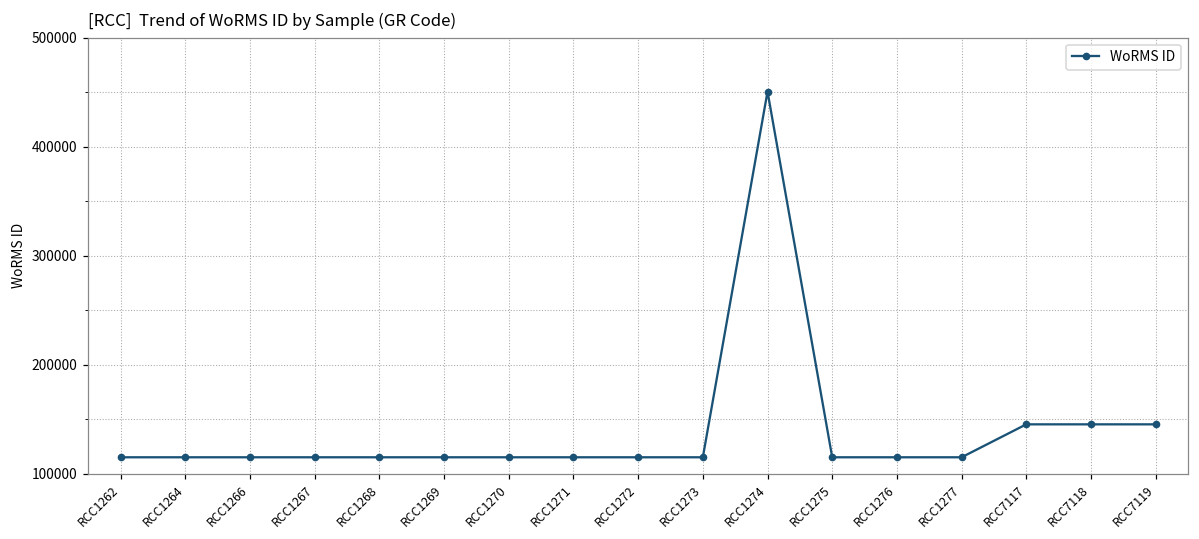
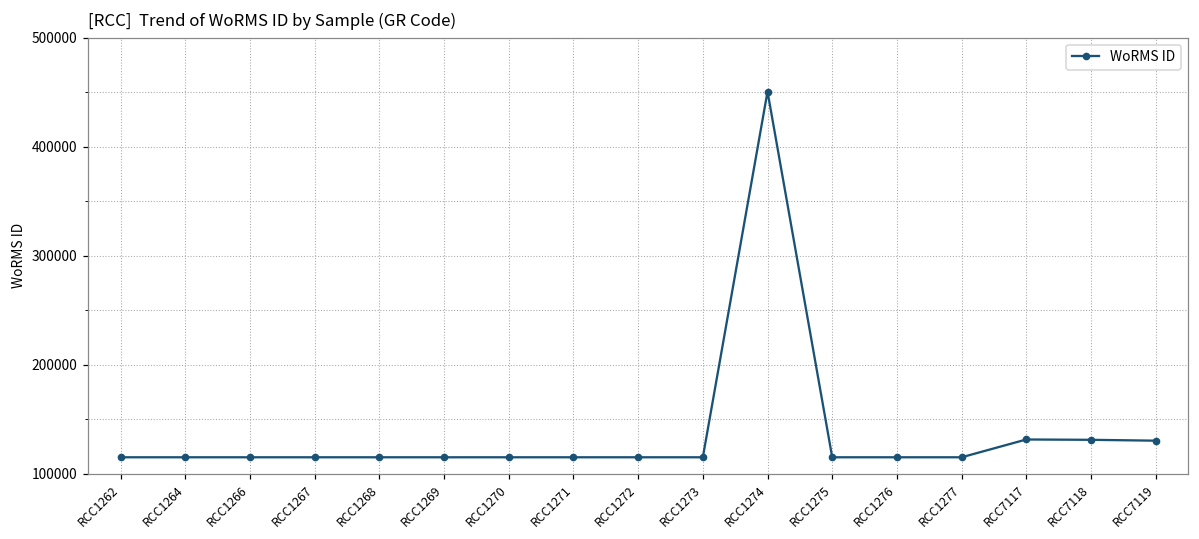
RCC7117: 150000 -> 130000
RCC7118: 150000 -> 130000
RCC7119: 150000 -> 130000
